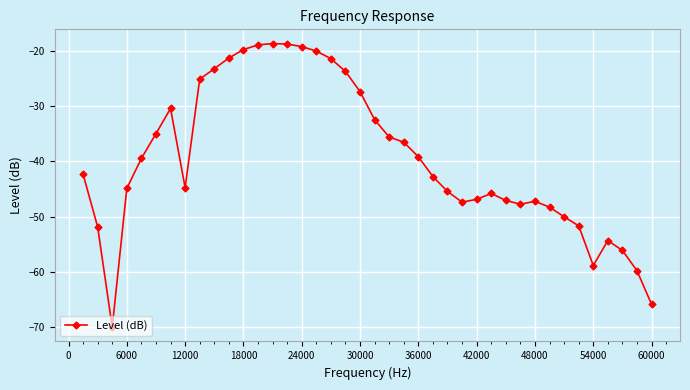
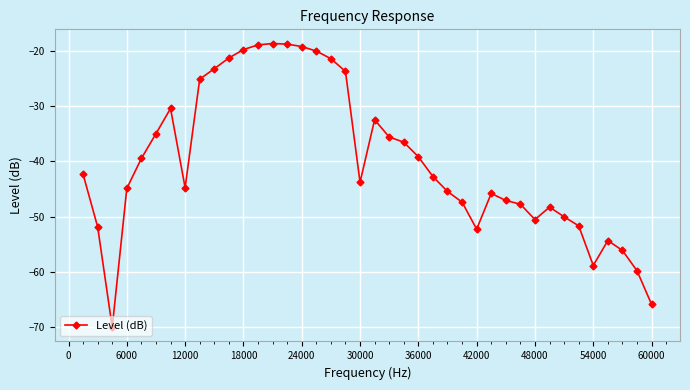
30000: -27 -> -44
42000: -47 -> -52
48000: -47 -> -51
